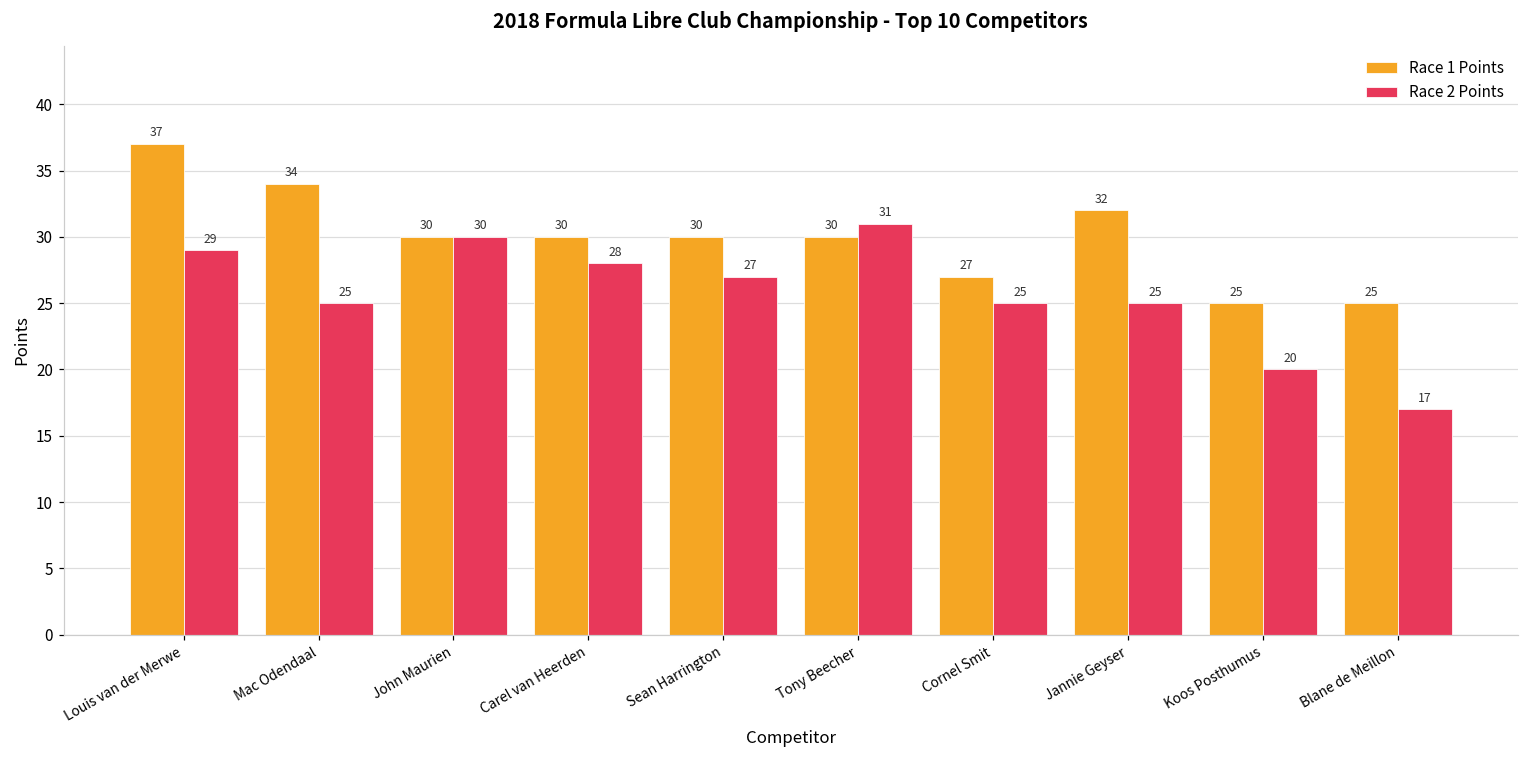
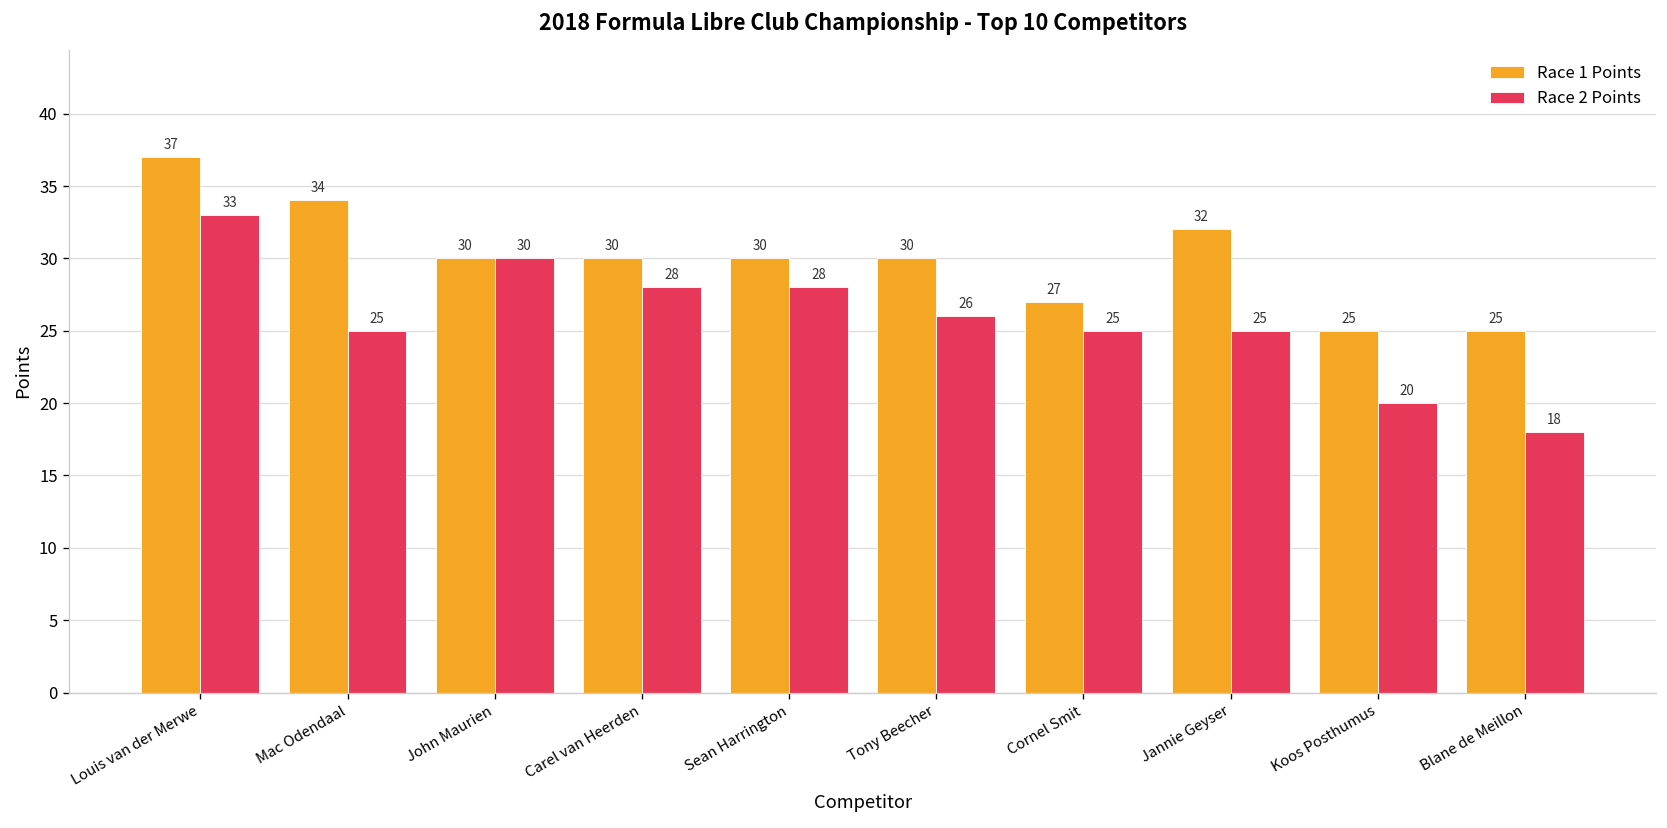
Race 2 Points, Louis van der Merwe: 29 -> 33
Race 2 Points, Sean Harrington: 27 -> 28
Race 2 Points, Tony Beecher: 31 -> 26
Race 2 Points, Blane de Meillon: 17 -> 18
